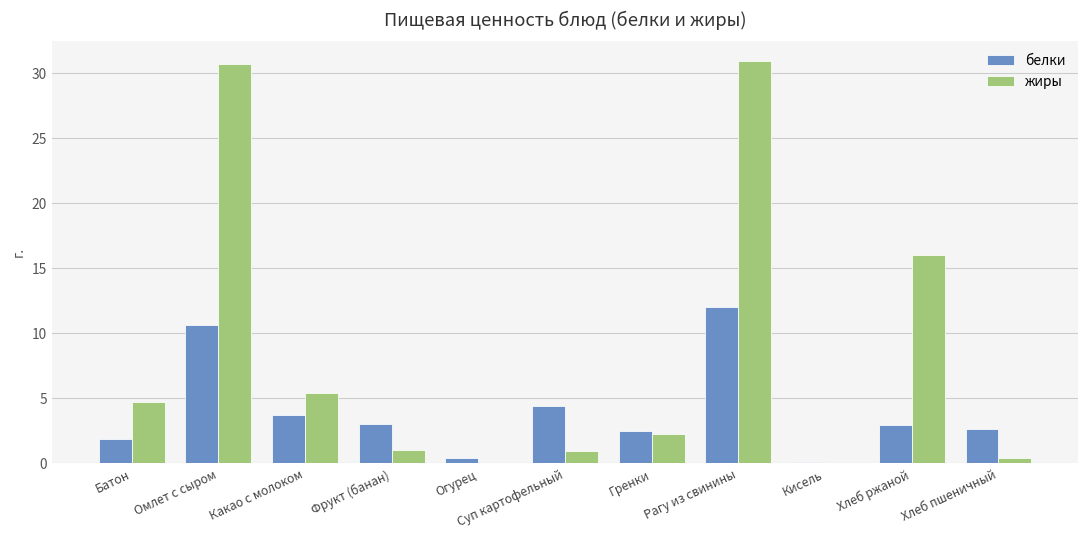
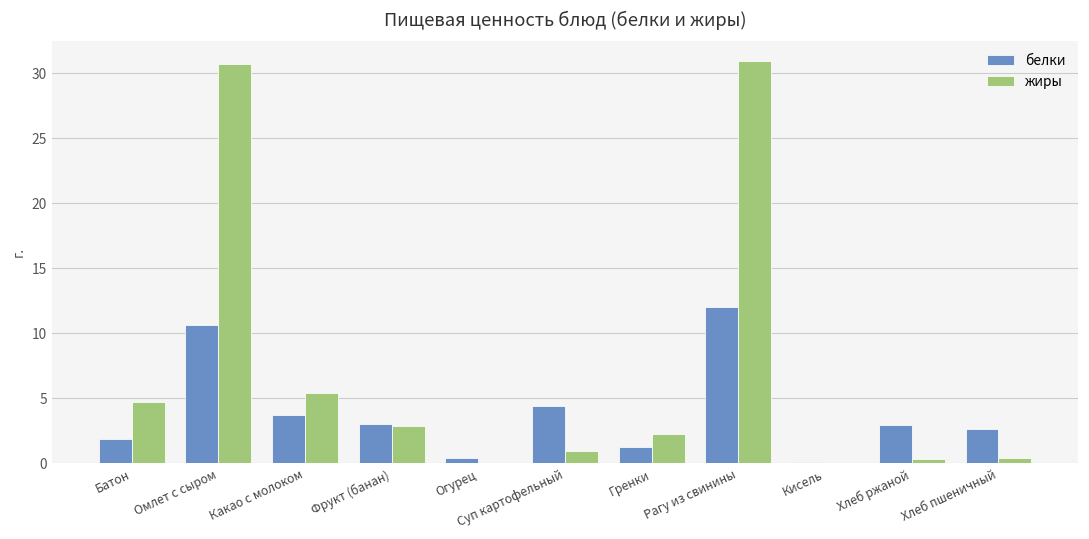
жиры, Фрукт (банан): 1.0 -> 2.9
белки, Гренки: 2.5 -> 1.3
жиры, Хлеб ржаной: 16.1 -> 0.4
